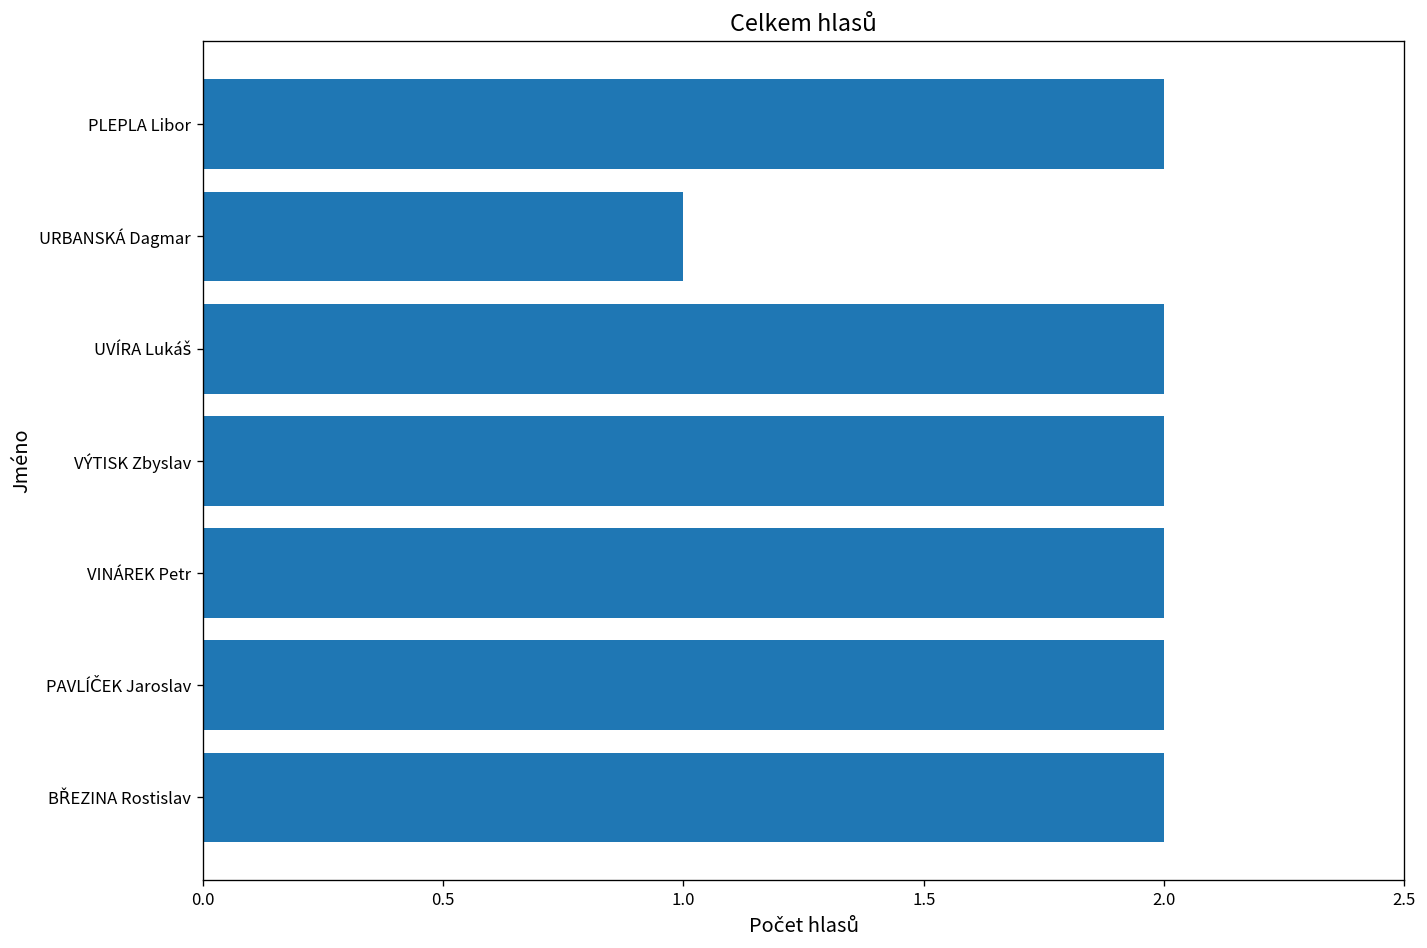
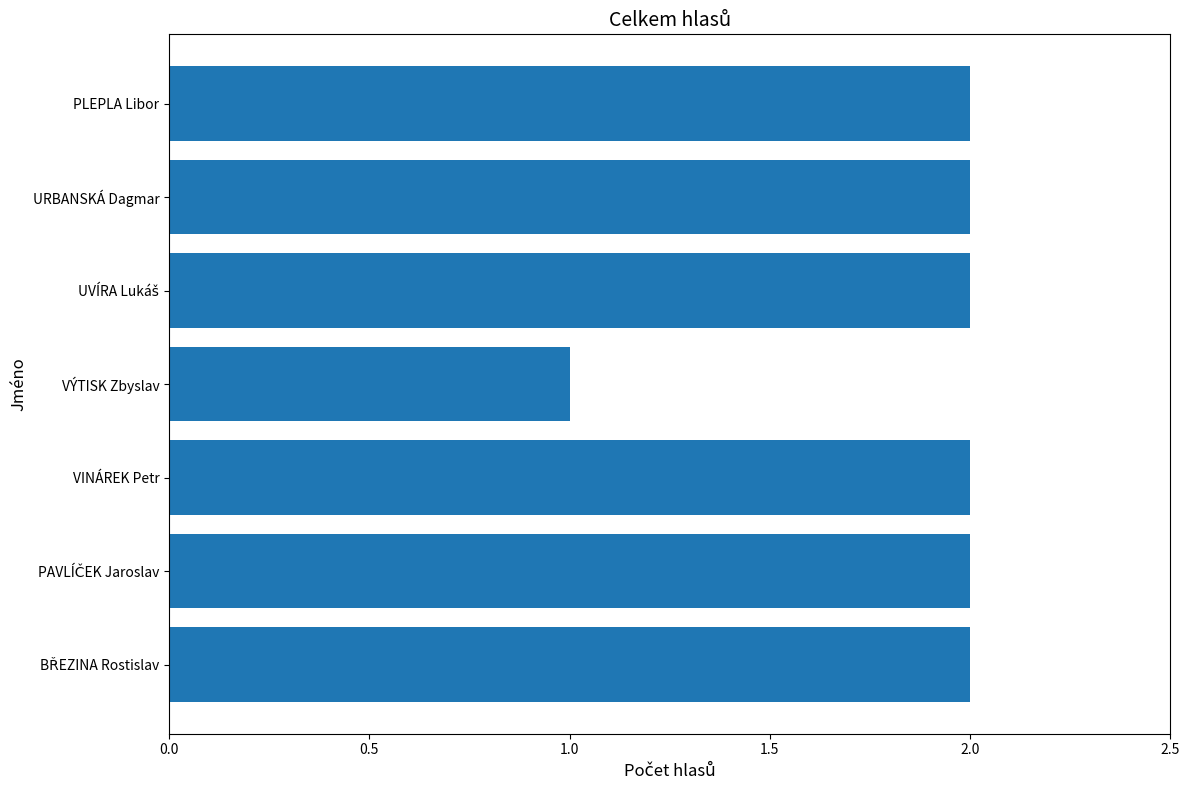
URBANSKÁ Dagmar: 1 -> 2
VÝTISK Zbyslav: 2 -> 1
